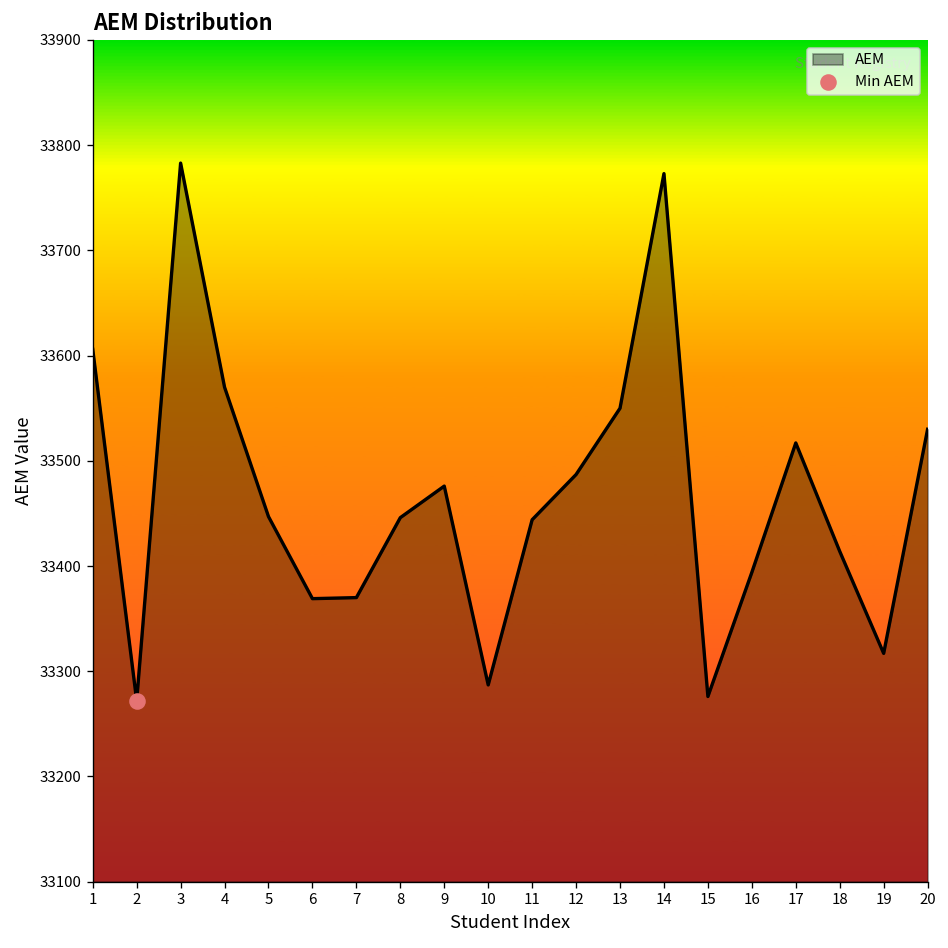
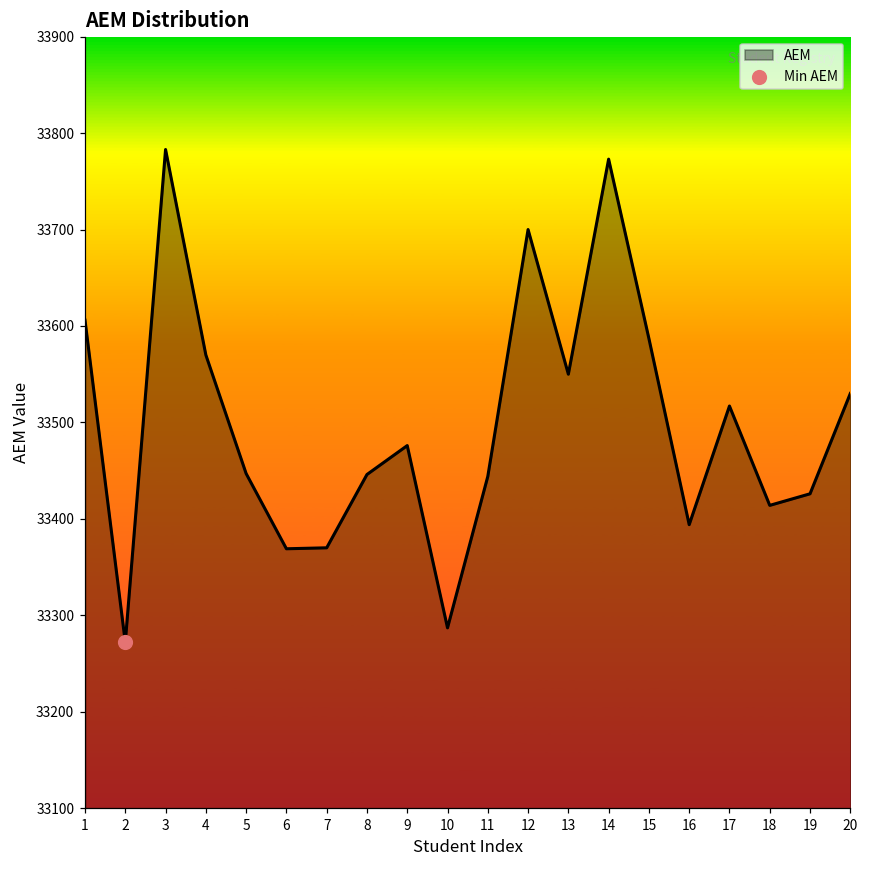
AEM, 12: 33490 -> 33700
AEM, 15: 33280 -> 33590
AEM, 19: 33320 -> 33430
